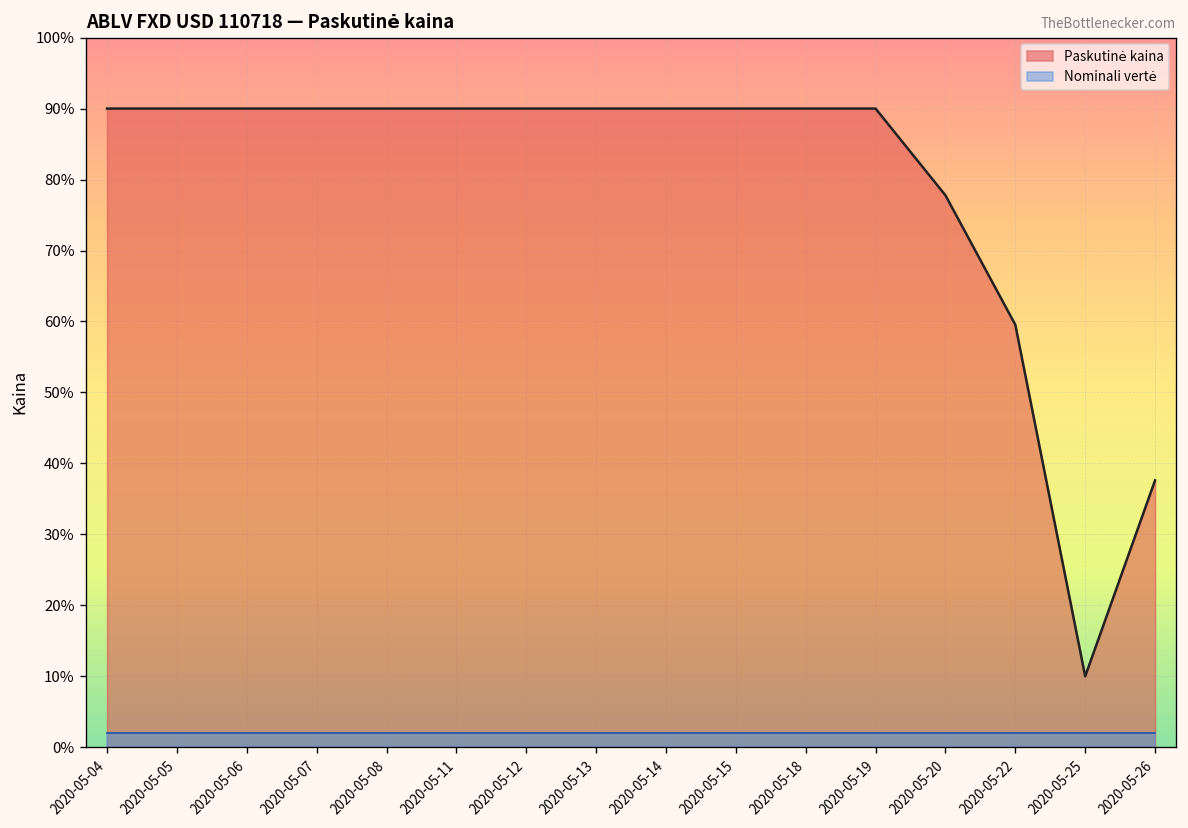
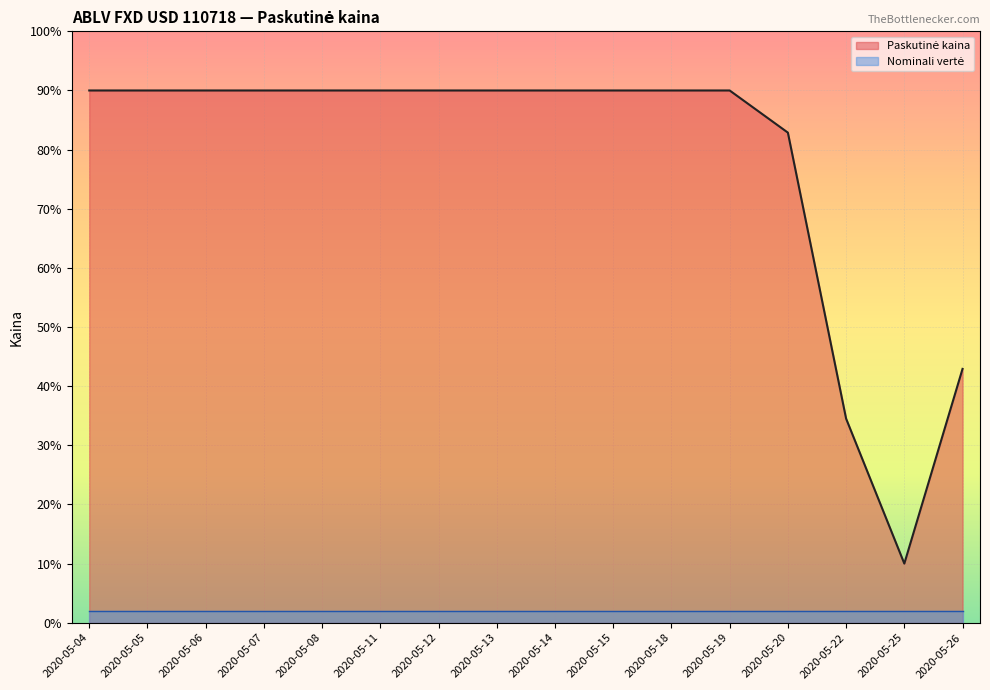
Paskutinė kaina, 2020-05-20: 78% -> 83%
Paskutinė kaina, 2020-05-22: 60% -> 35%
Paskutinė kaina, 2020-05-26: 38% -> 43%
